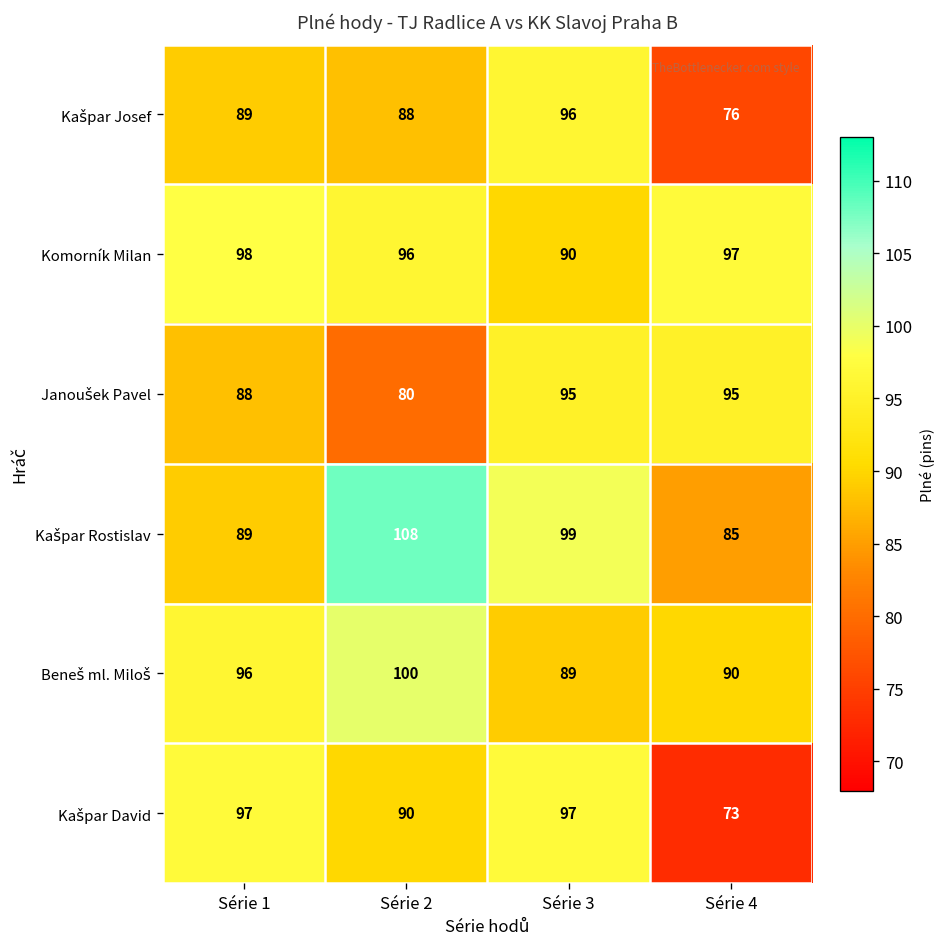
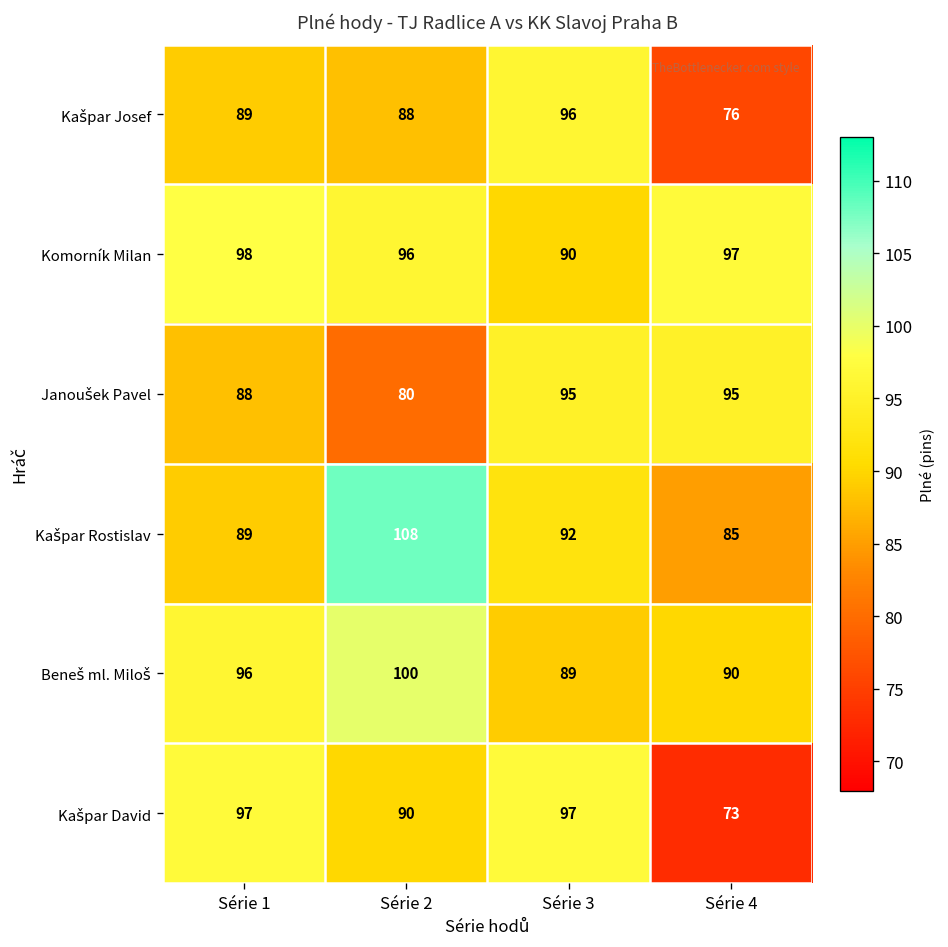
Kašpar Rostislav, Série 3: 99 -> 92
